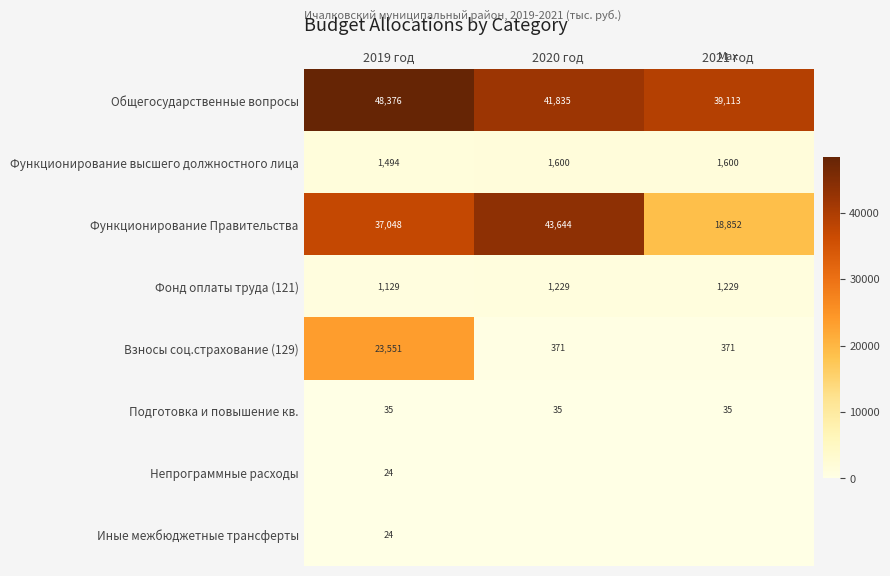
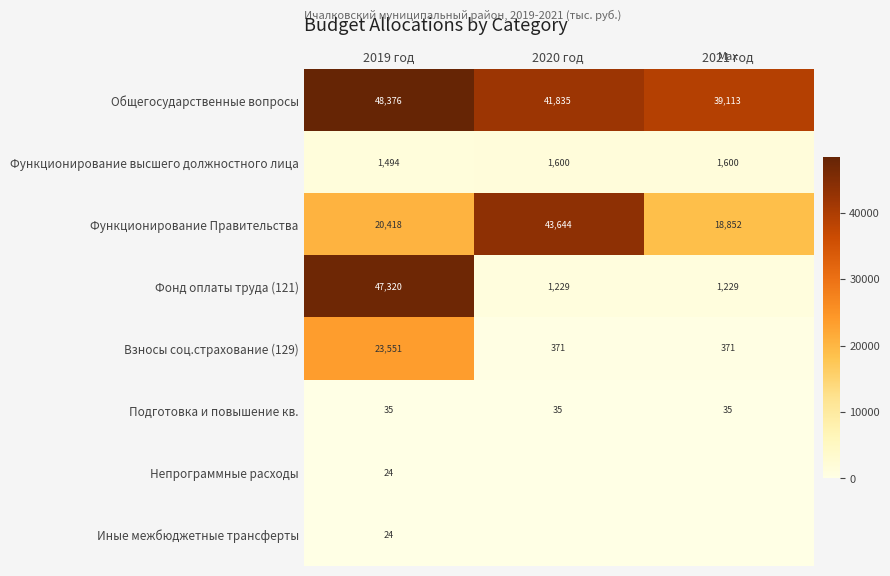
Функционирование Правительства, 2019 год: 37,048 -> 20,418
Фонд оплаты труда (121), 2019 год: 1,129 -> 47,320
